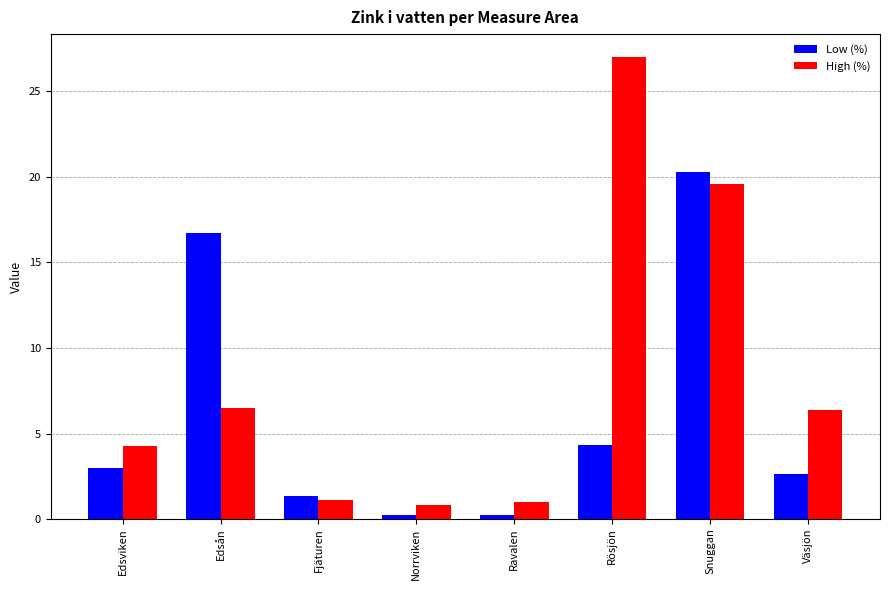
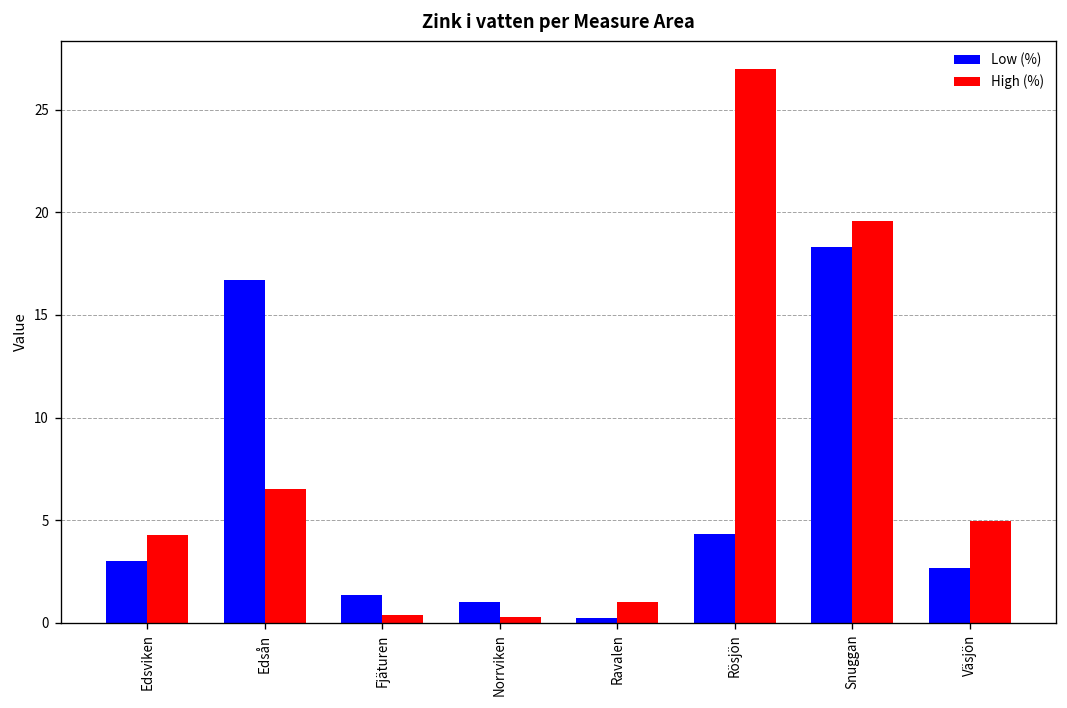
High (%), Fjäturen: 1.1 -> 0.4
Low (%), Norrviken: 0.3 -> 1.0
High (%), Norrviken: 0.8 -> 0.3
Low (%), Snuggan: 20.3 -> 18.3
High (%), Väsjön: 6.4 -> 5.0
